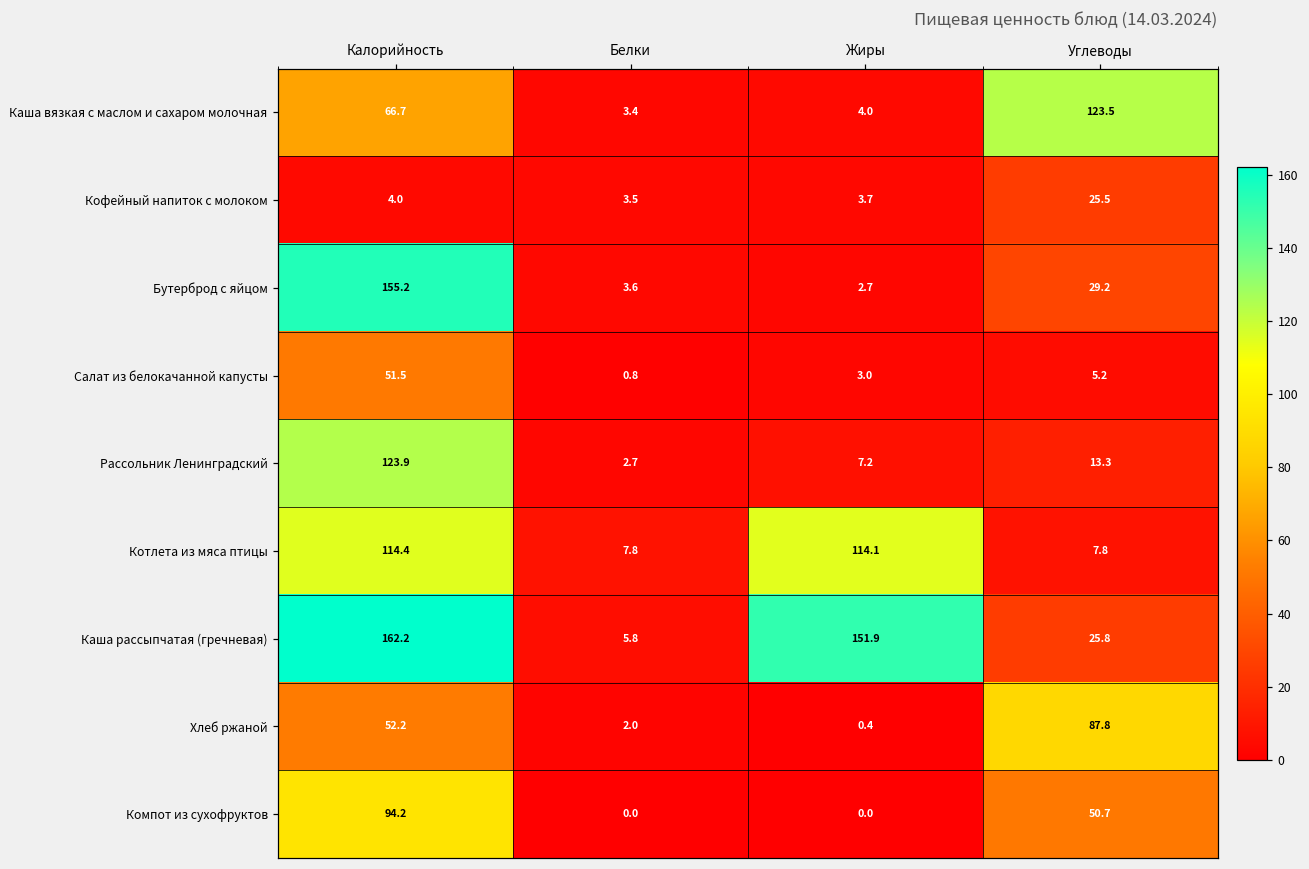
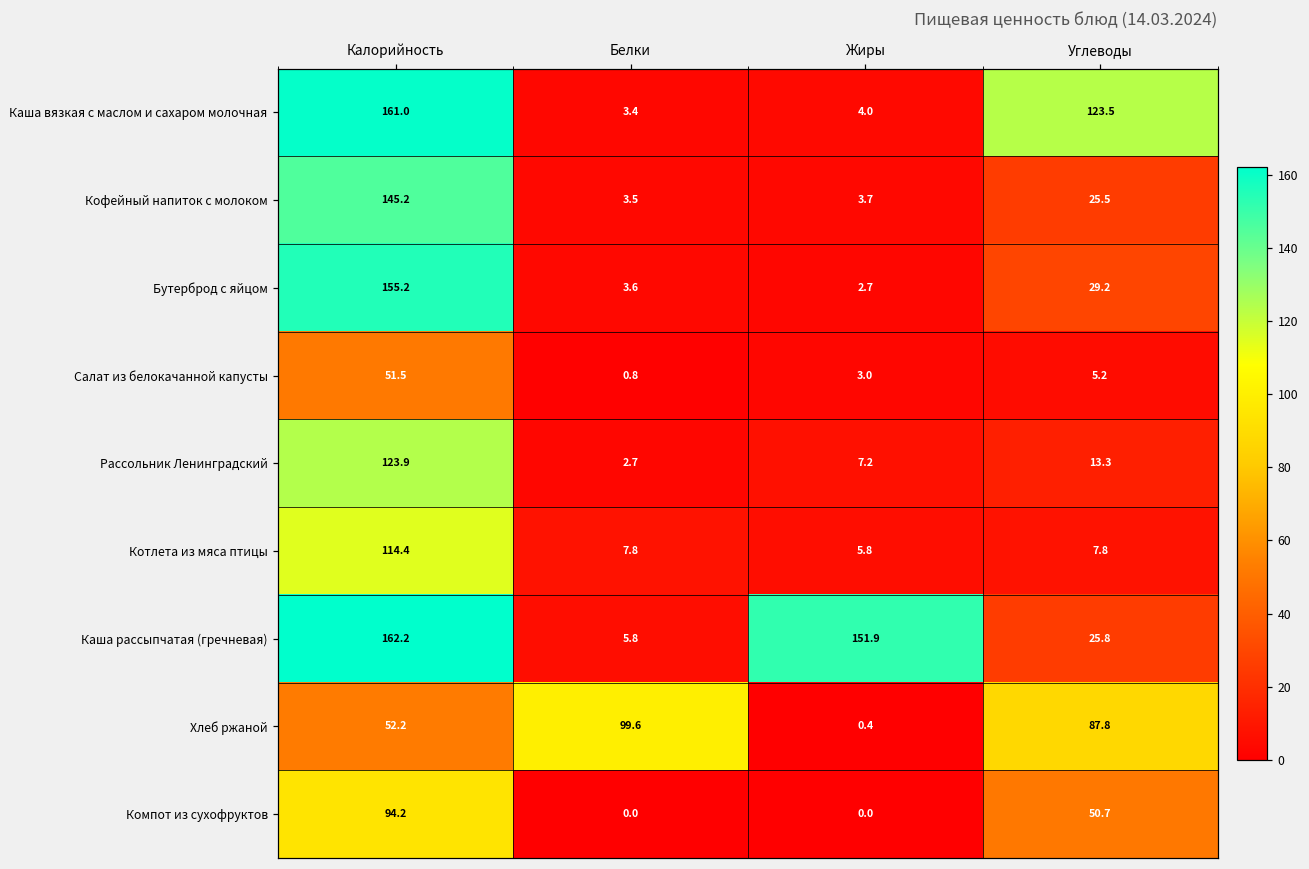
Каша вязкая с маслом и сахаром молочная, Калорийность: 66.7 -> 161.0
Кофейный напиток с молоком, Калорийность: 4.0 -> 145.2
Котлета из мяса птицы, Жиры: 114.1 -> 5.8
Хлеб ржаной, Белки: 2.0 -> 99.6
